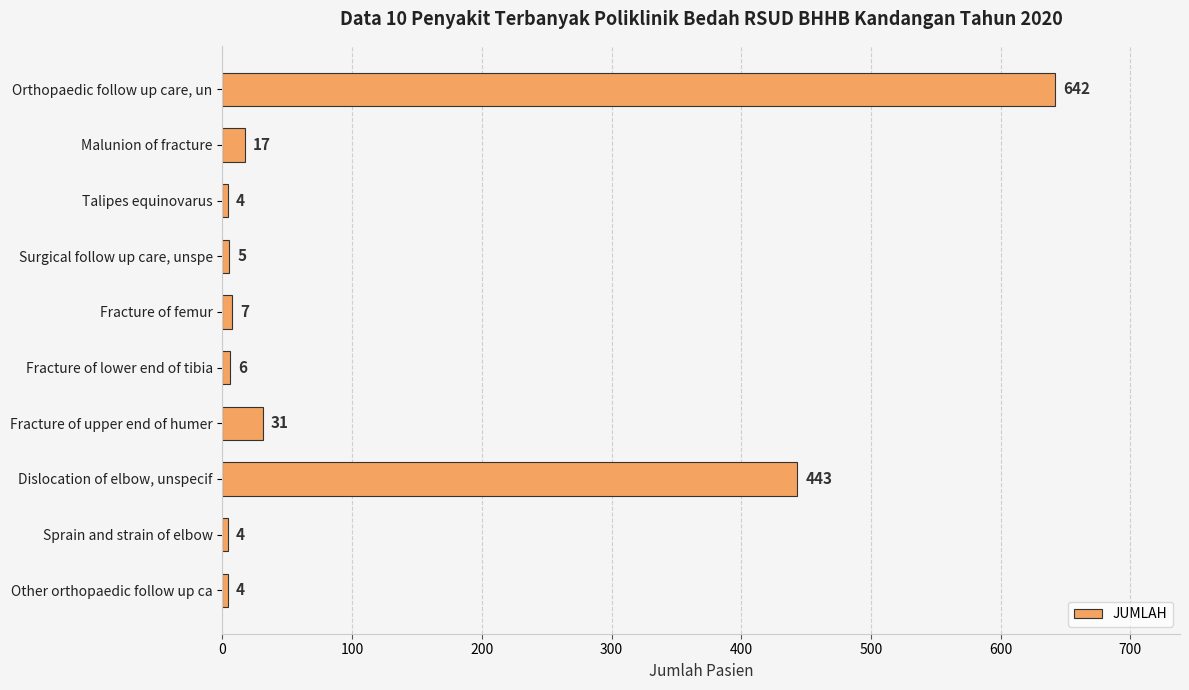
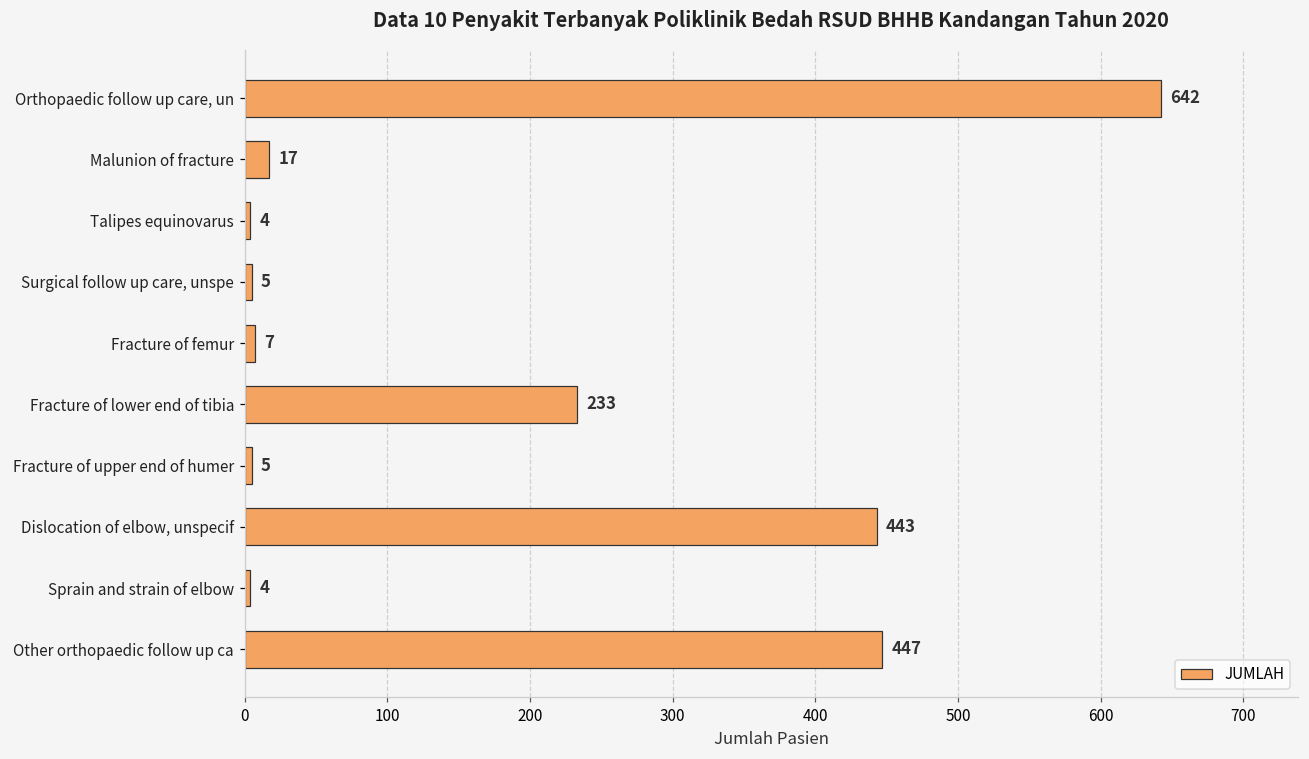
Fracture of lower end of tibia: 6 -> 233
Fracture of upper end of humer: 31 -> 5
Other orthopaedic follow up ca: 4 -> 447
